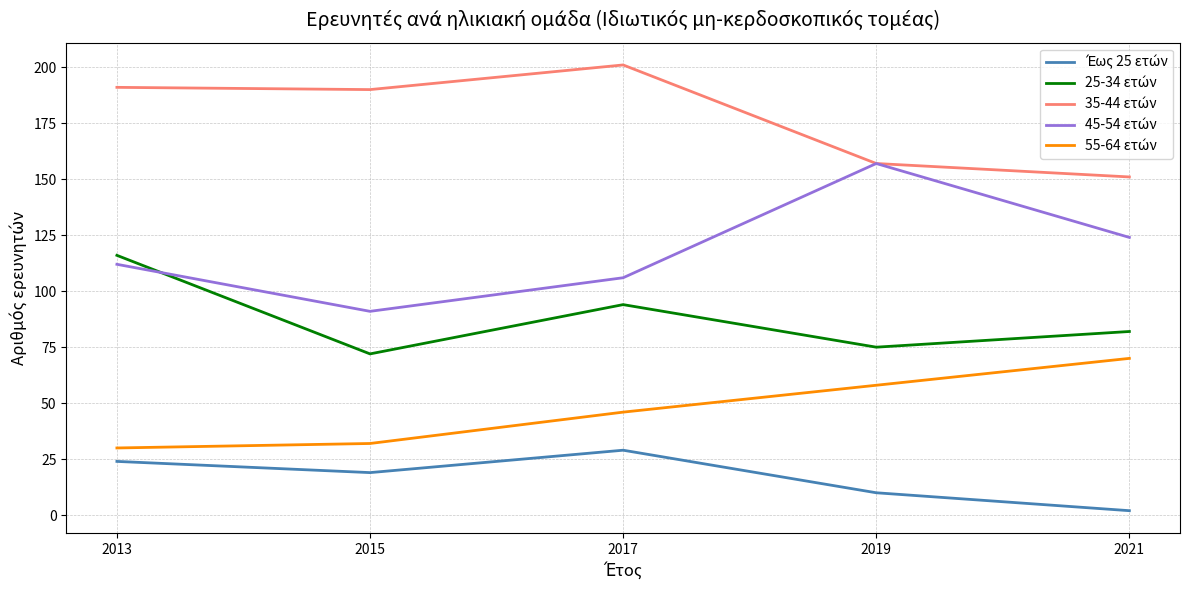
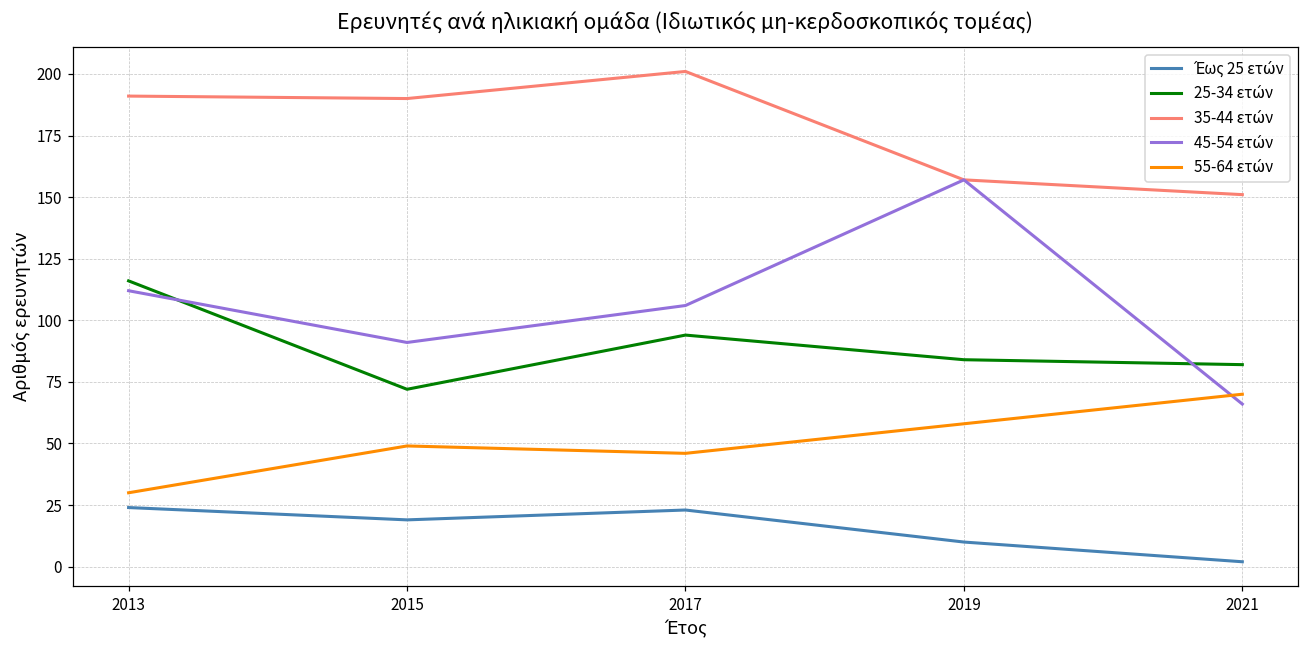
55-64 ετών, 2015: 32 -> 49
Έως 25 ετών, 2017: 29 -> 23
25-34 ετών, 2019: 75 -> 84
45-54 ετών, 2021: 124 -> 66
